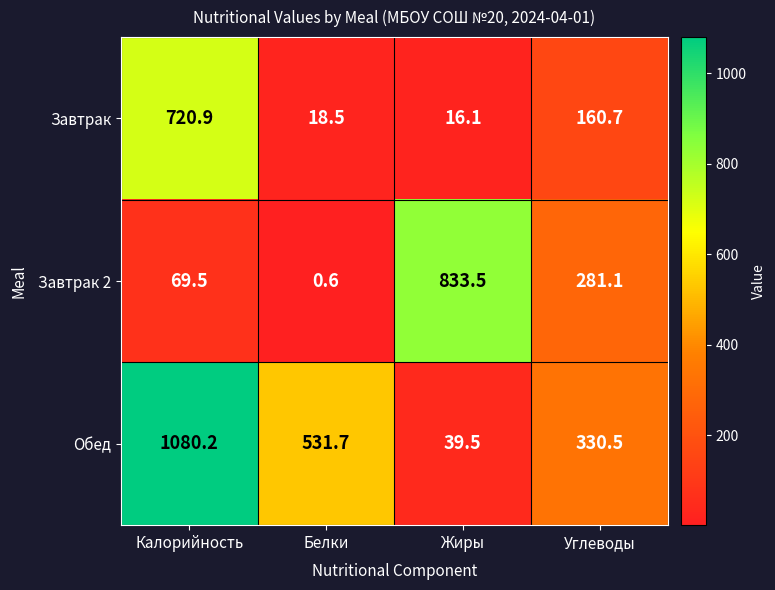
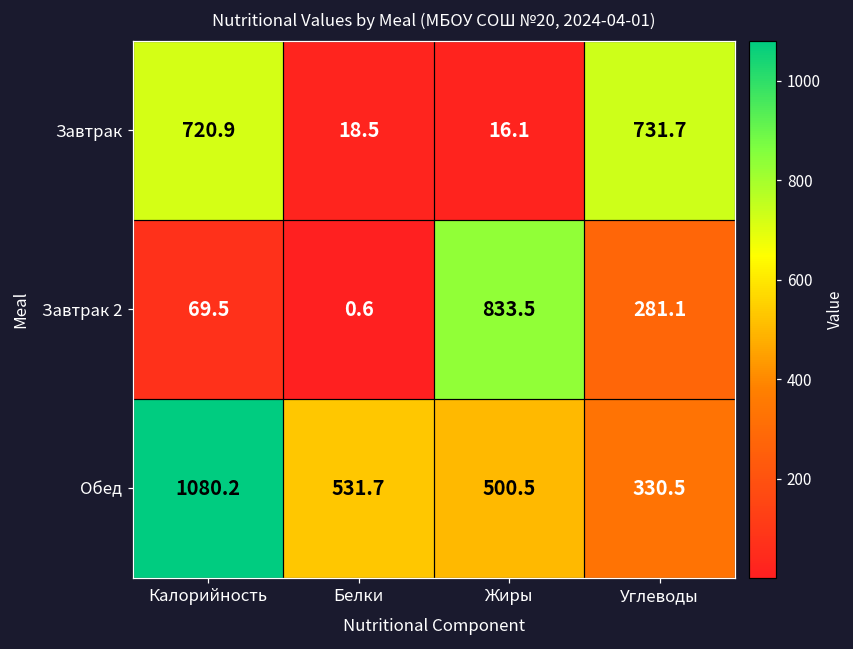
Завтрак, Углеводы: 160.7 -> 731.7
Обед, Жиры: 39.5 -> 500.5
